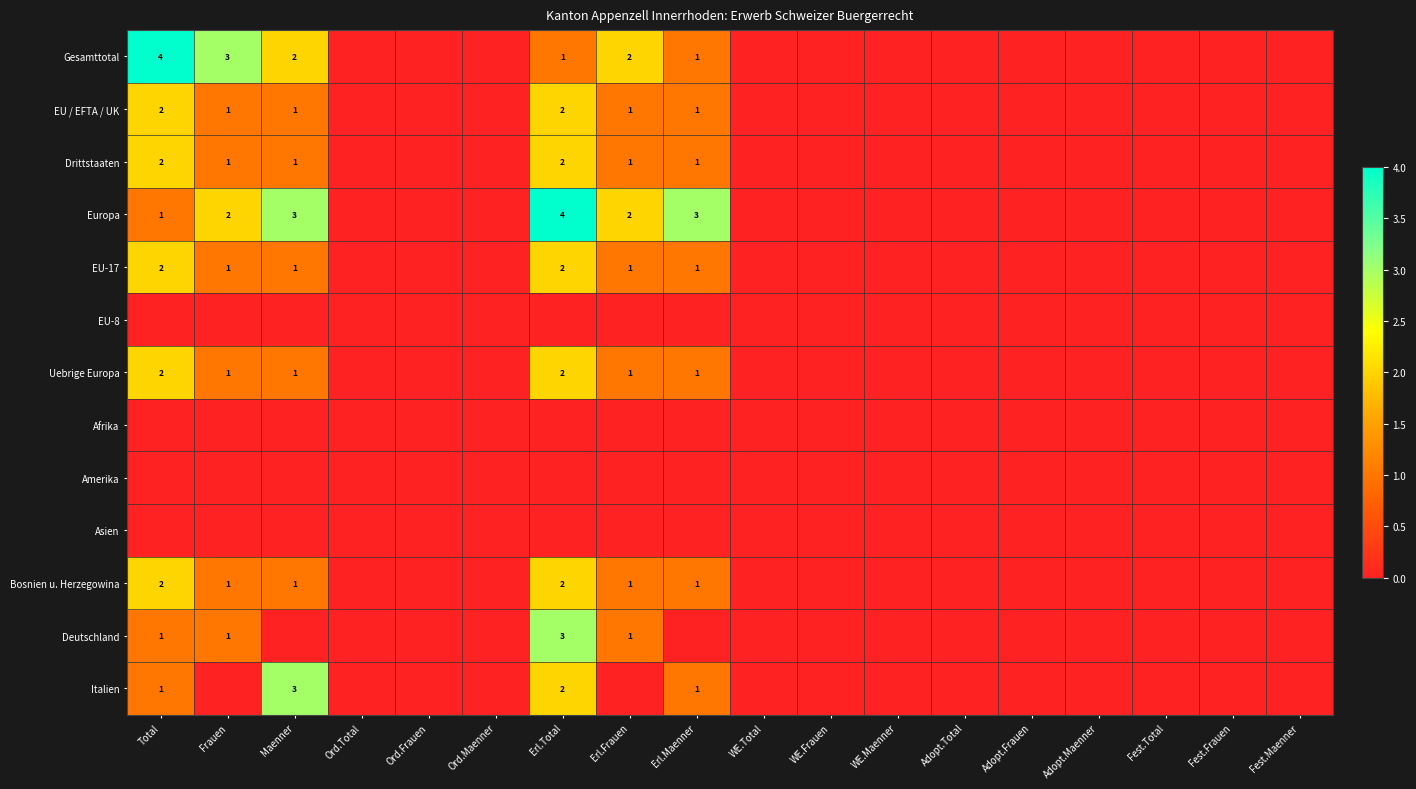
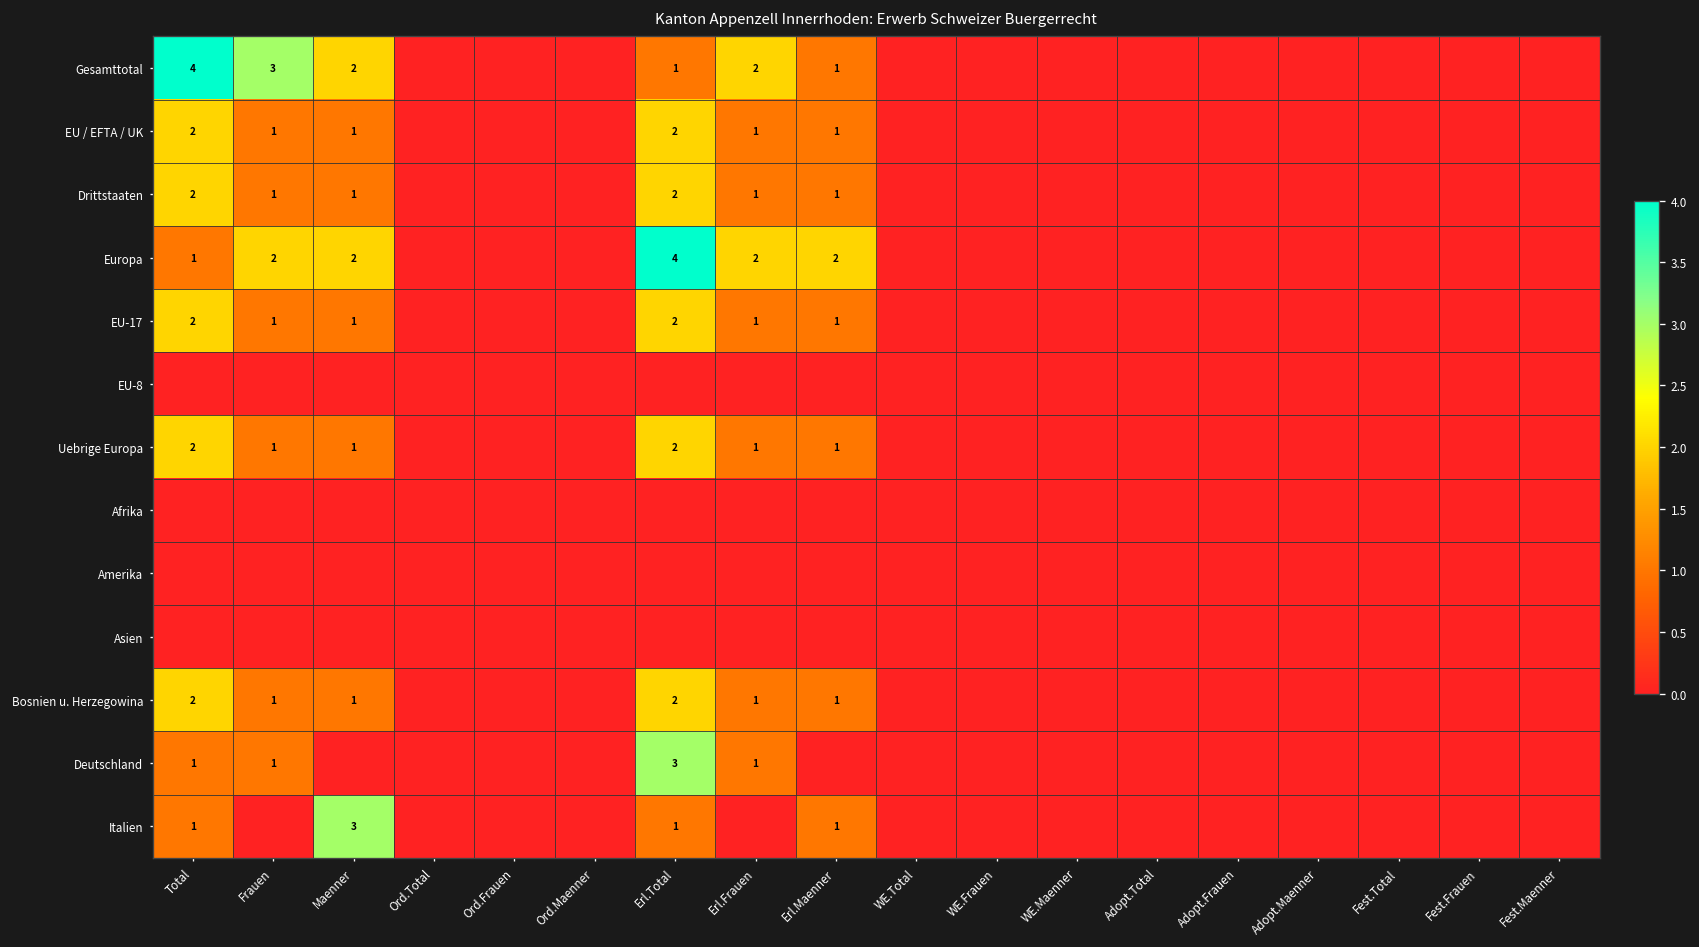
Europa, Maenner: 3 -> 2
Europa, Erl.Maenner: 3 -> 2
Italien, Erl.Total: 2 -> 1
